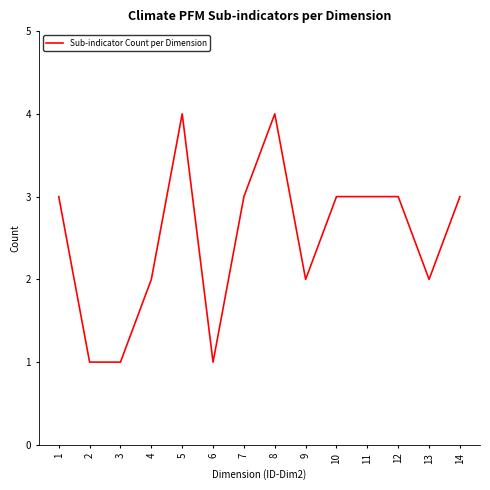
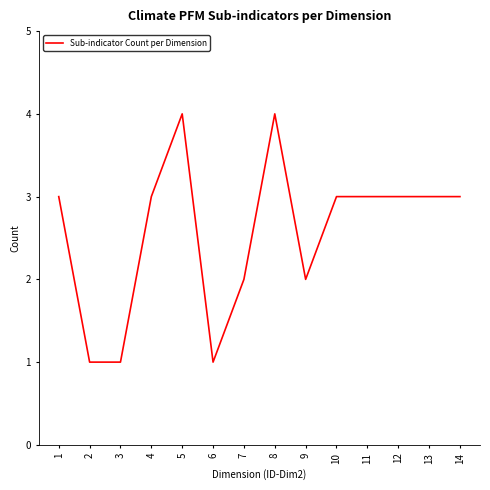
4: 2 -> 3
7: 3 -> 2
13: 2 -> 3
